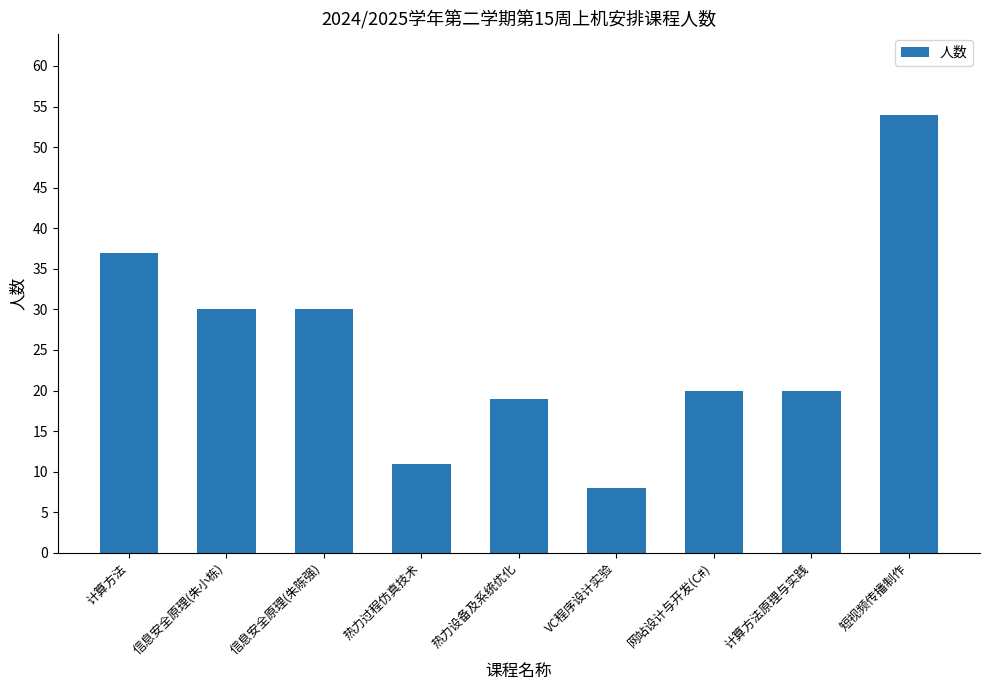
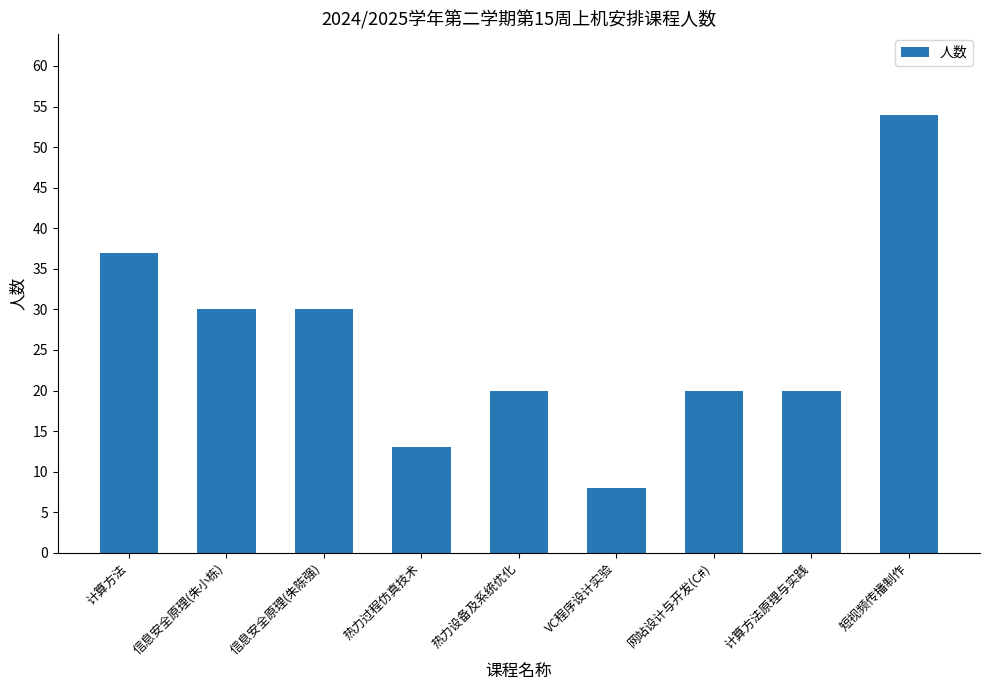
热力过程仿真技术: 11 -> 13
热力设备及系统优化: 19 -> 20
